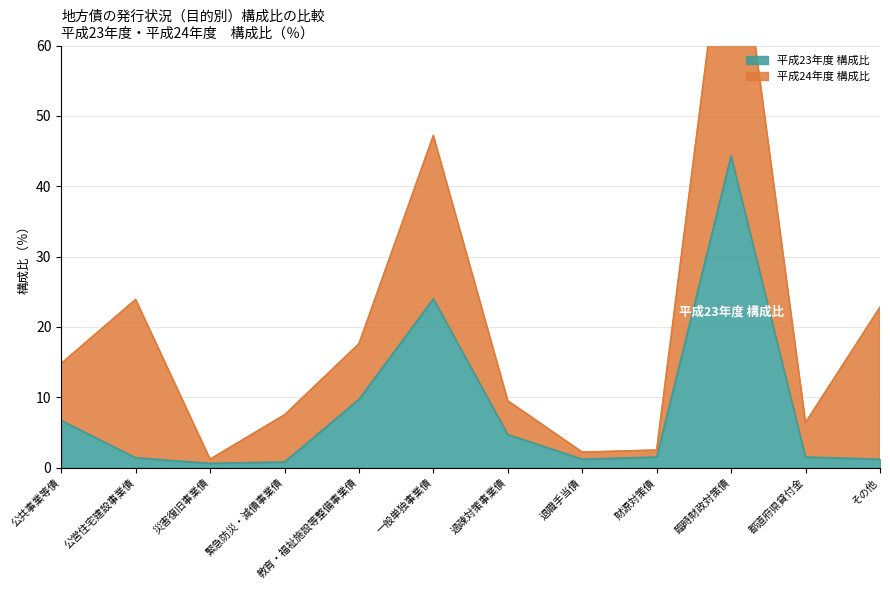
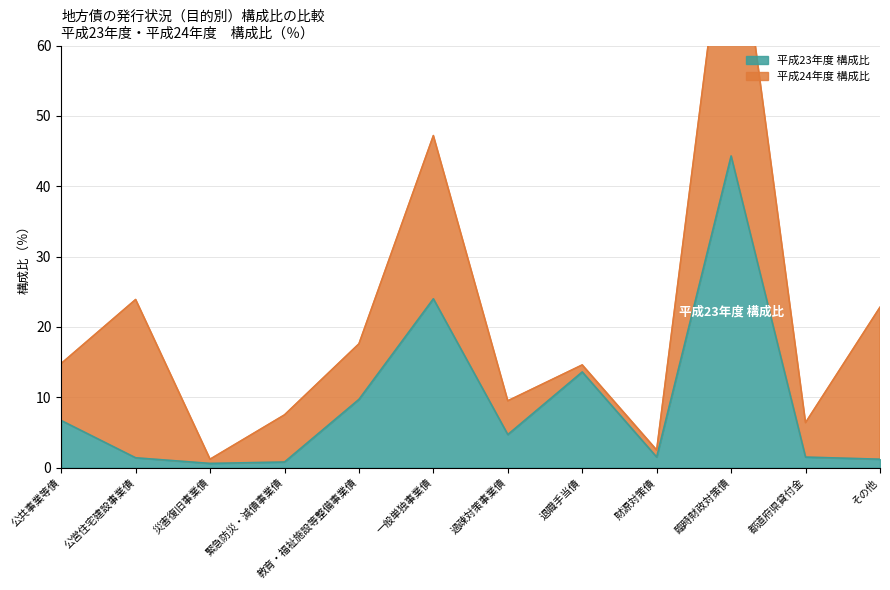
平成23年度 構成比, 退職手当債: 1 -> 14
